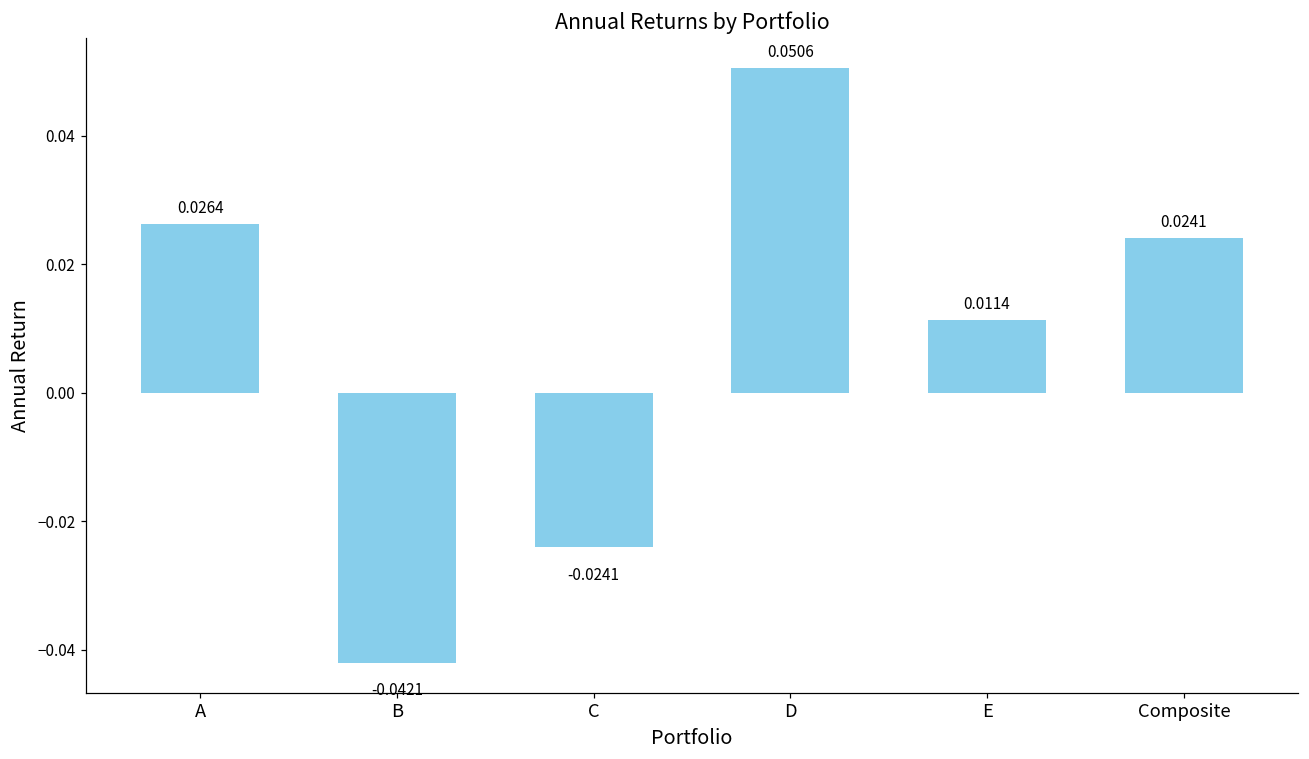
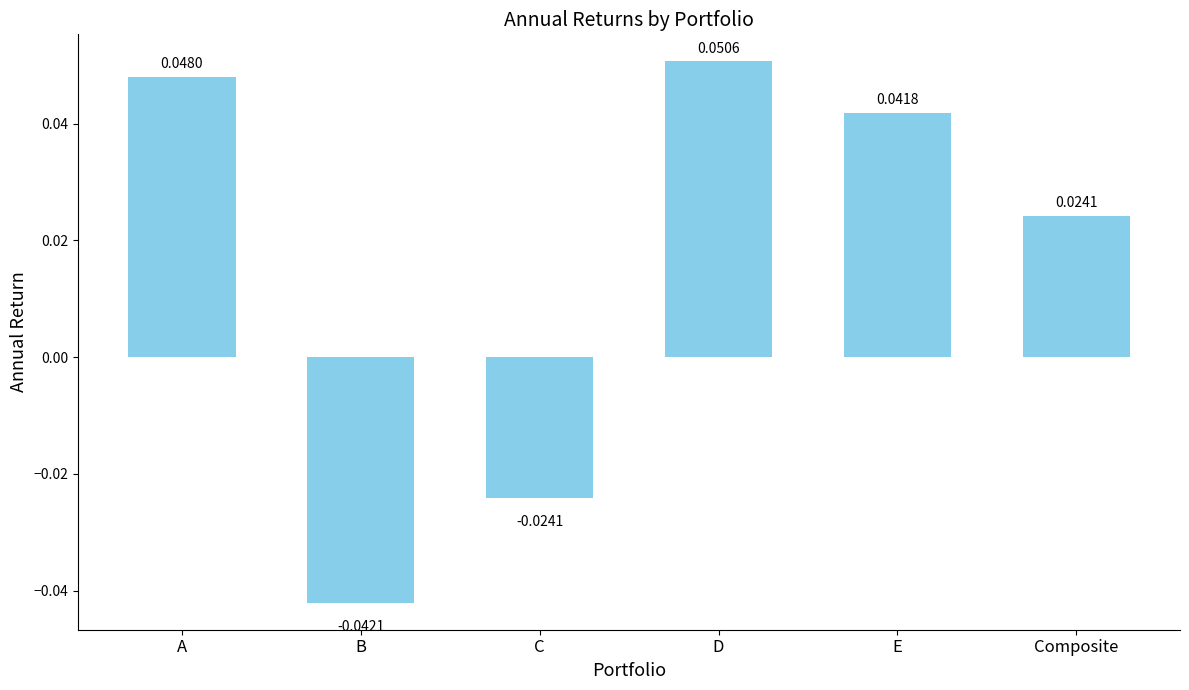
A: 0.0264 -> 0.0480
E: 0.0114 -> 0.0418
